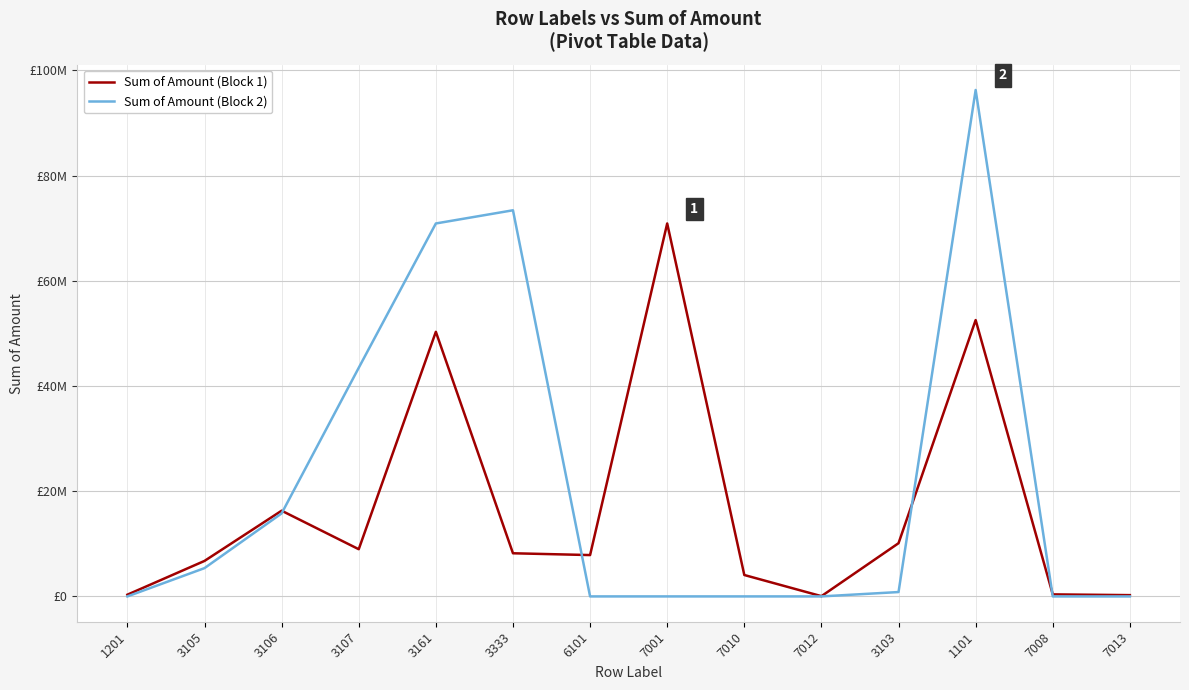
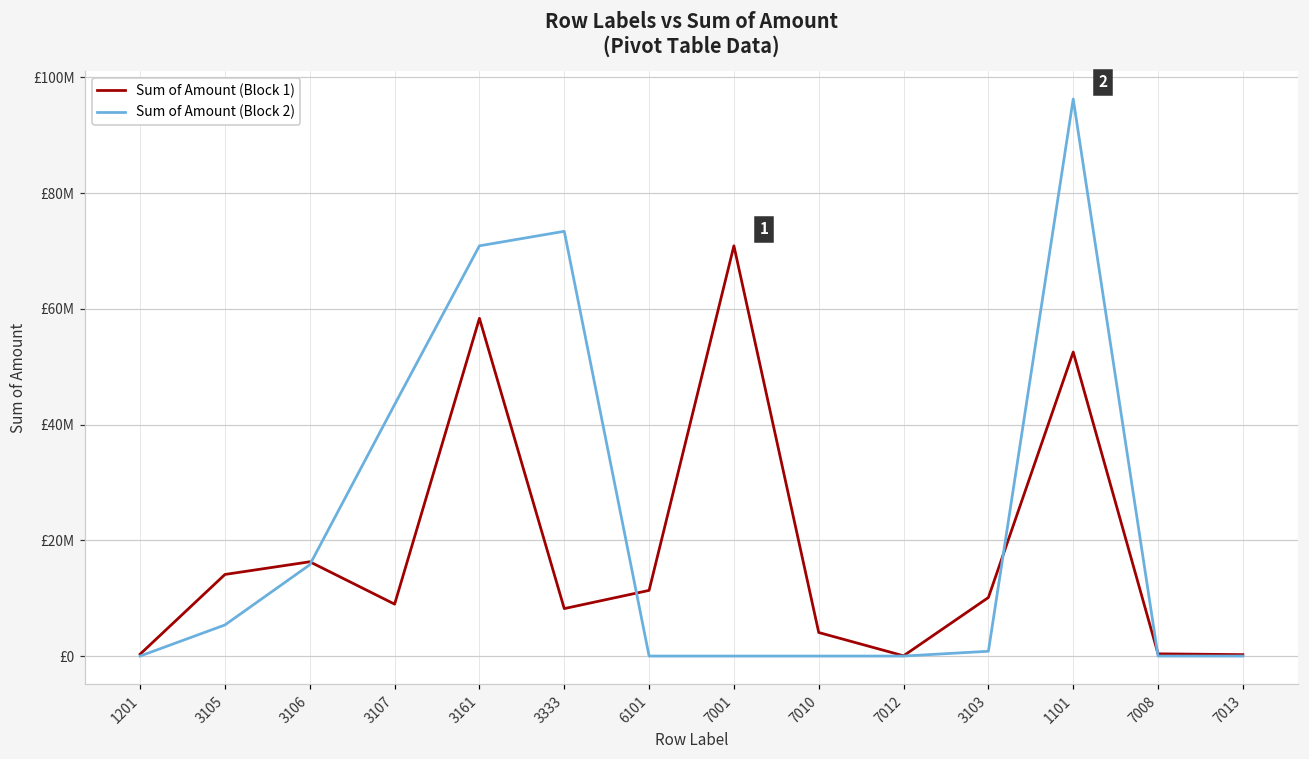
Sum of Amount (Block 1), 3105: £7000000 -> £14000000
Sum of Amount (Block 1), 3161: £50000000 -> £58000000
Sum of Amount (Block 1), 6101: £8000000 -> £11000000
